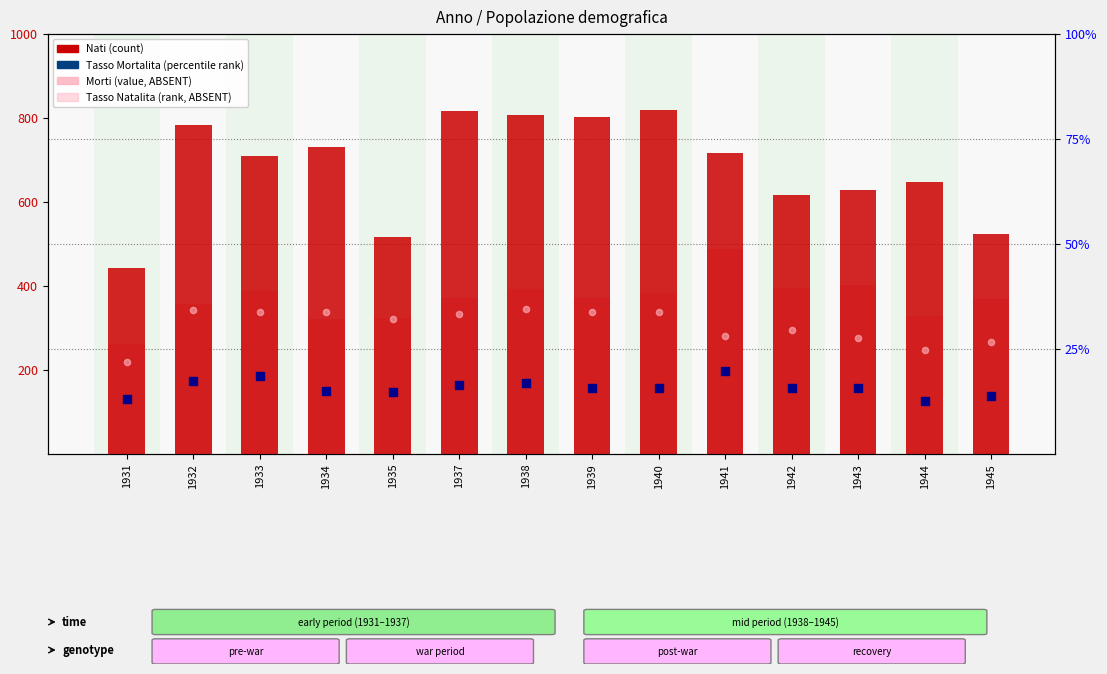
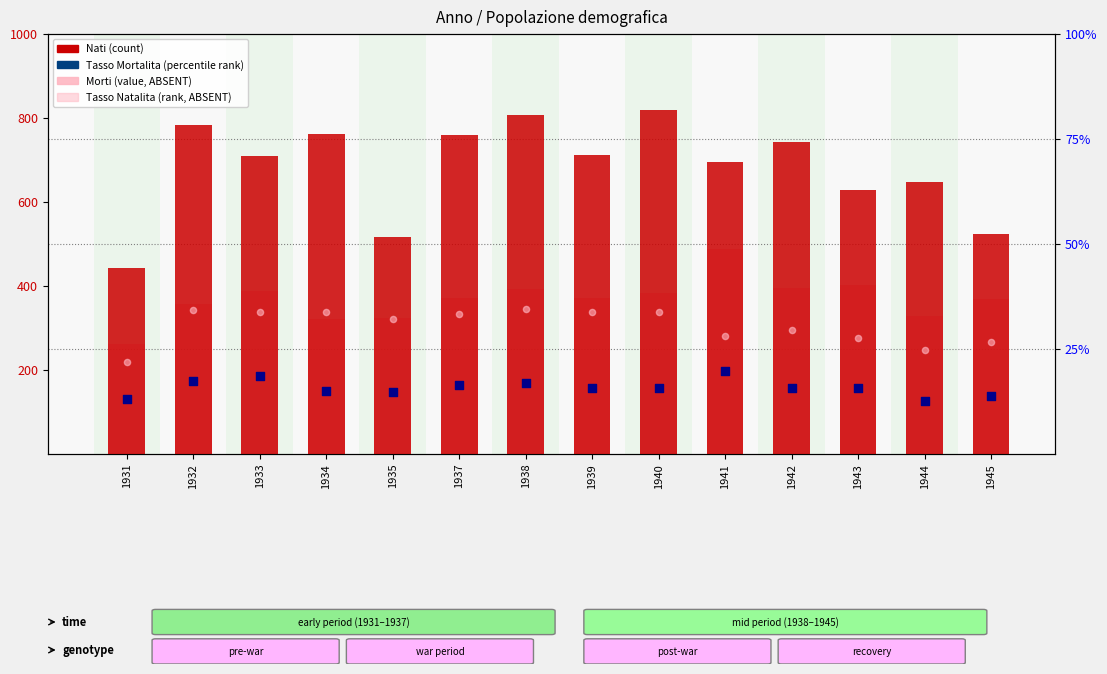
Nati (count), 1934: 730 -> 760
Nati (count), 1937: 820 -> 760
Nati (count), 1939: 800 -> 710
Nati (count), 1941: 720 -> 700
Nati (count), 1942: 620 -> 740
